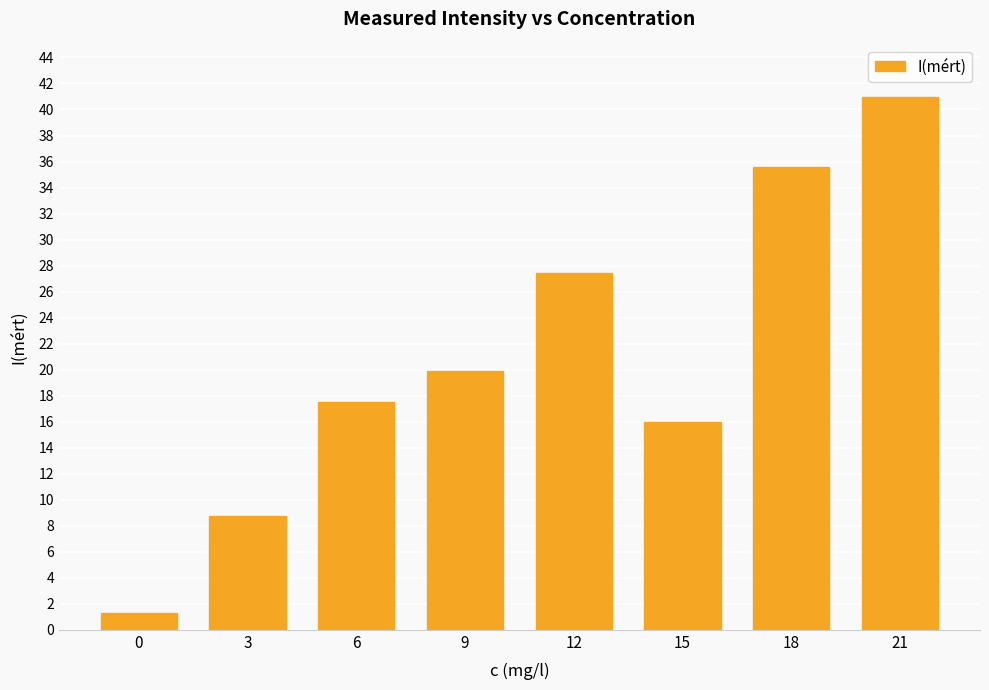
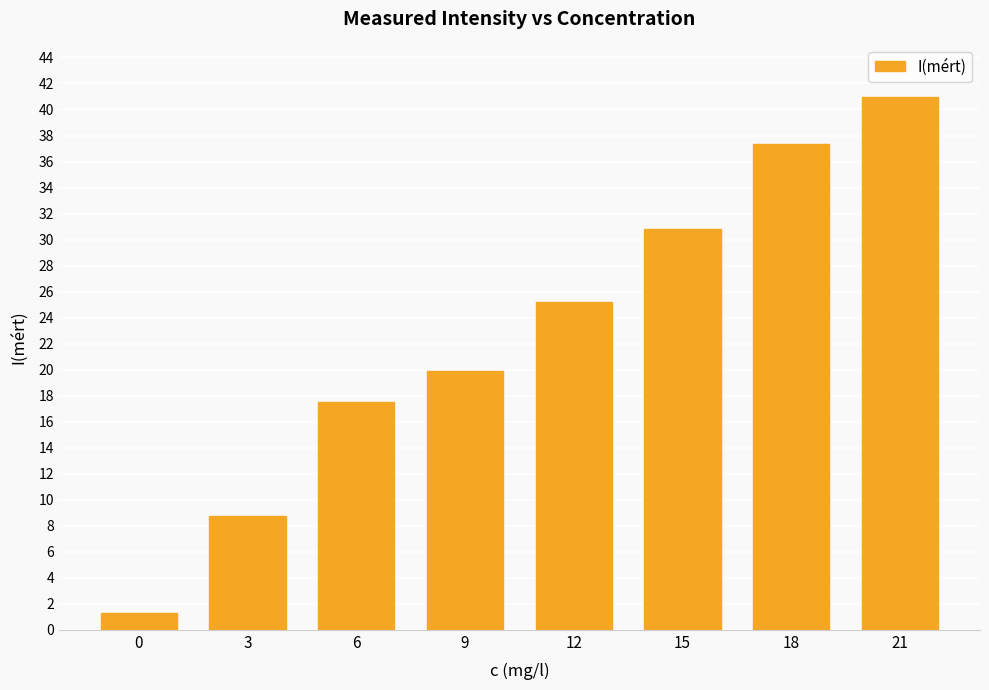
12: 27.4 -> 25.2
15: 16.0 -> 30.8
18: 35.6 -> 37.3
